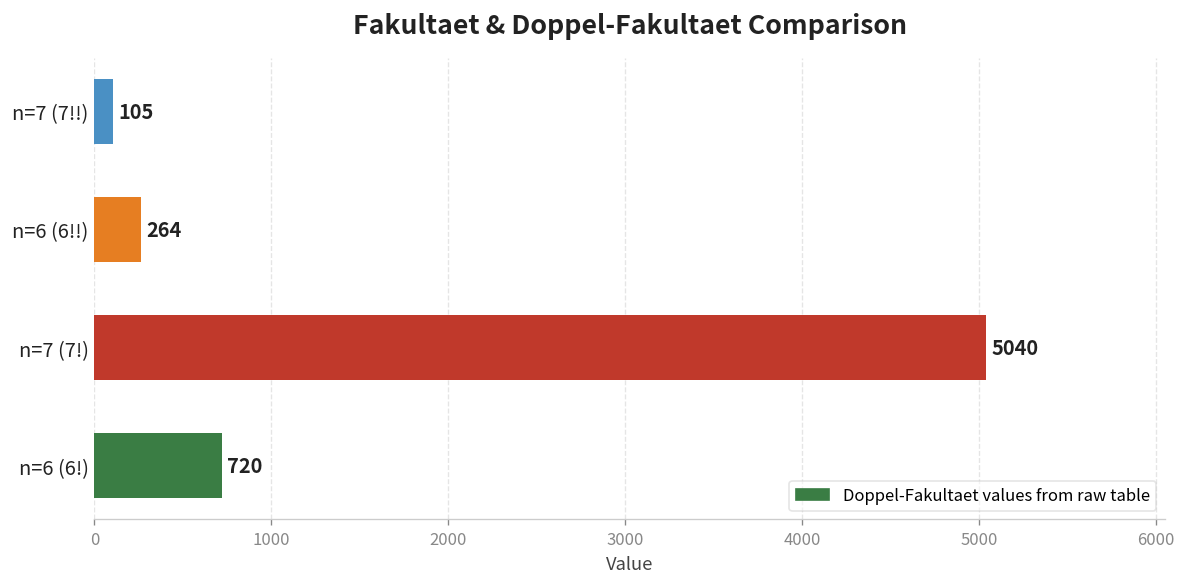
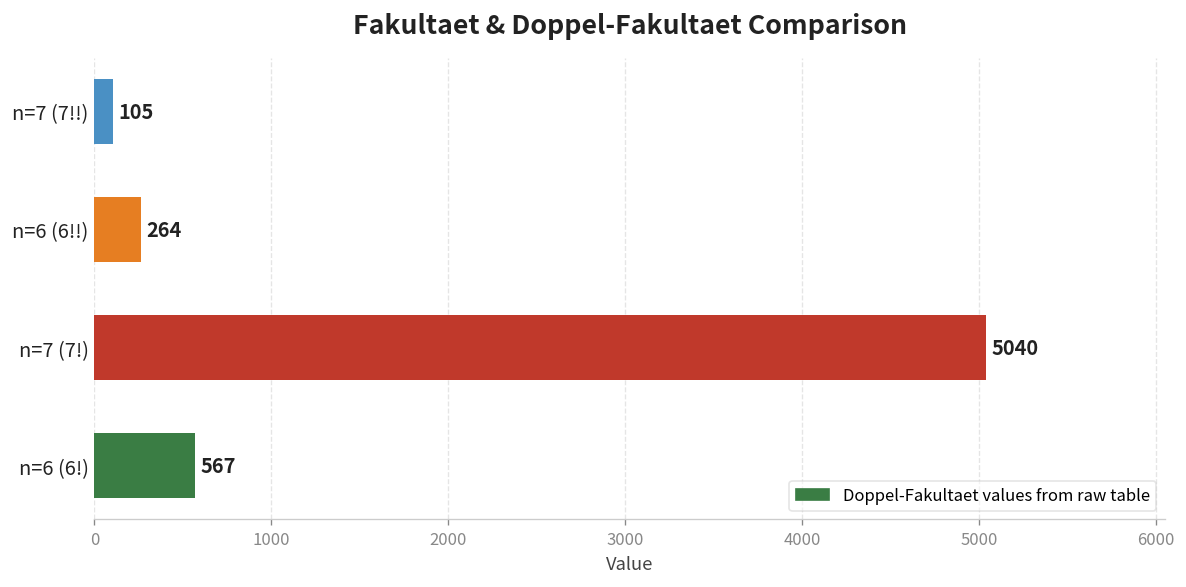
n=6 (6!): 720 -> 567
